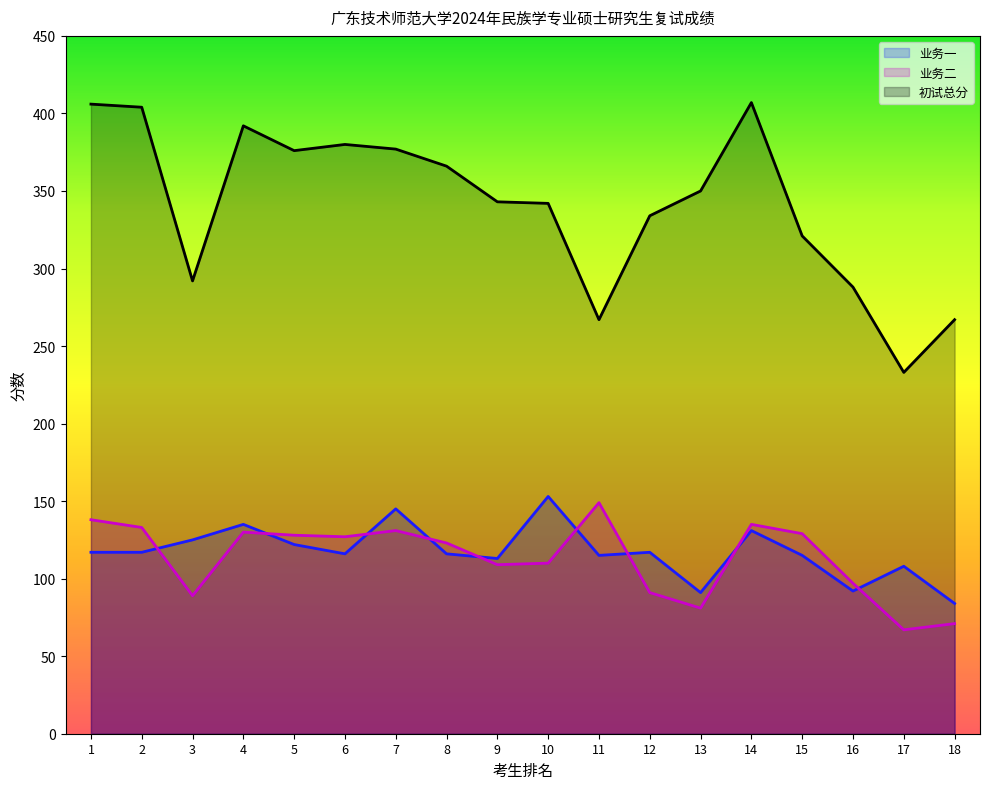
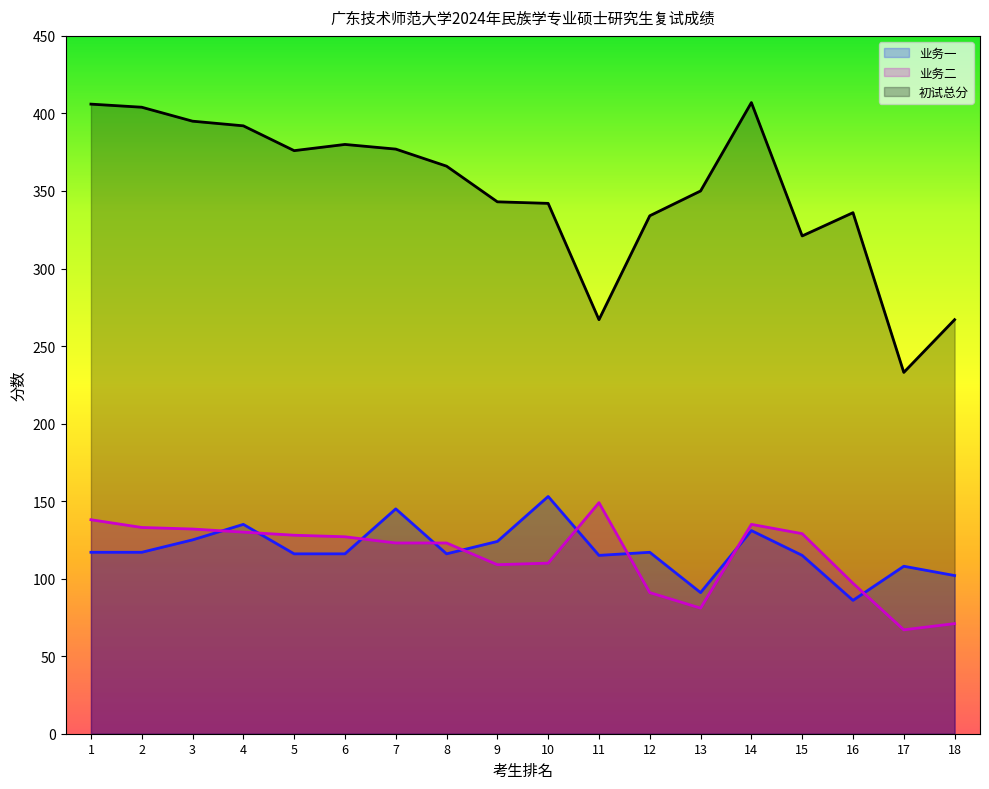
业务二, 3: 89 -> 132
初试总分, 3: 292 -> 395
业务一, 5: 122 -> 116
业务二, 7: 131 -> 123
业务一, 9: 113 -> 124
业务一, 16: 92 -> 86
初试总分, 16: 288 -> 336
业务一, 18: 84 -> 102
